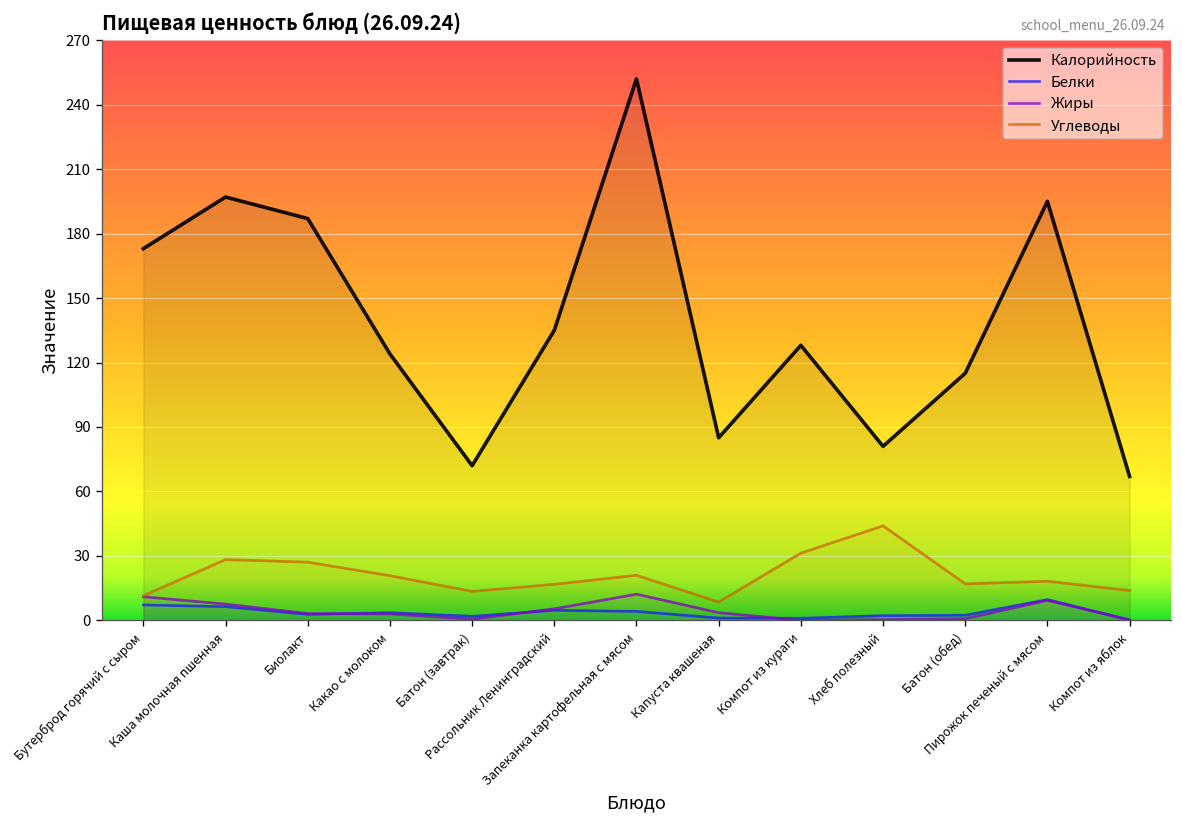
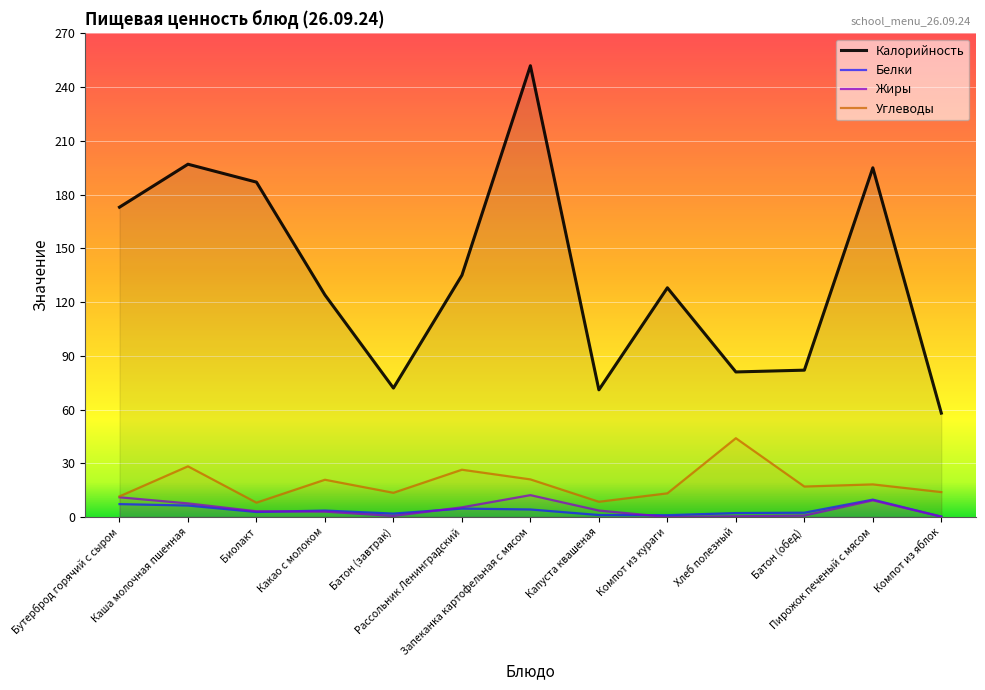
Углеводы, Биолакт: 27 -> 8
Углеводы, Рассольник Ленинградский: 17 -> 26
Калорийность, Капуста квашеная: 85 -> 71
Углеводы, Компот из кураги: 31 -> 13
Калорийность, Батон (обед): 115 -> 82
Калорийность, Компот из яблок: 67 -> 58
